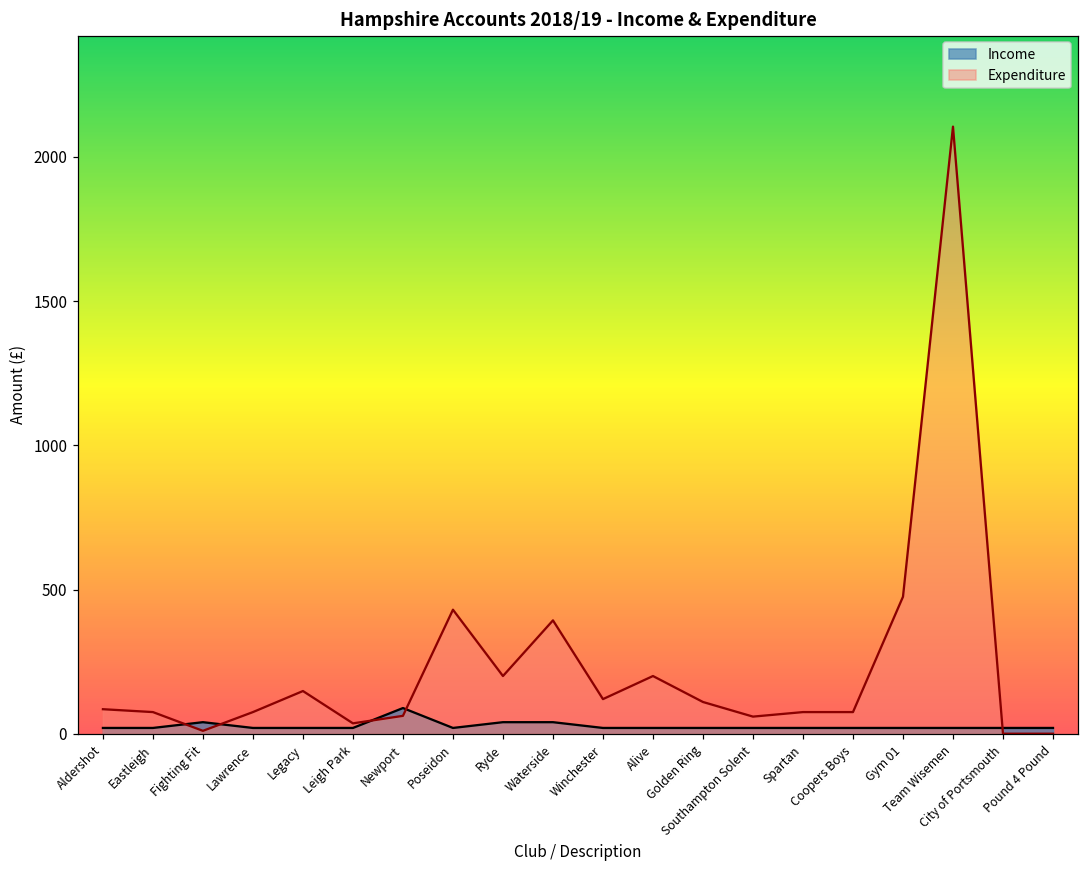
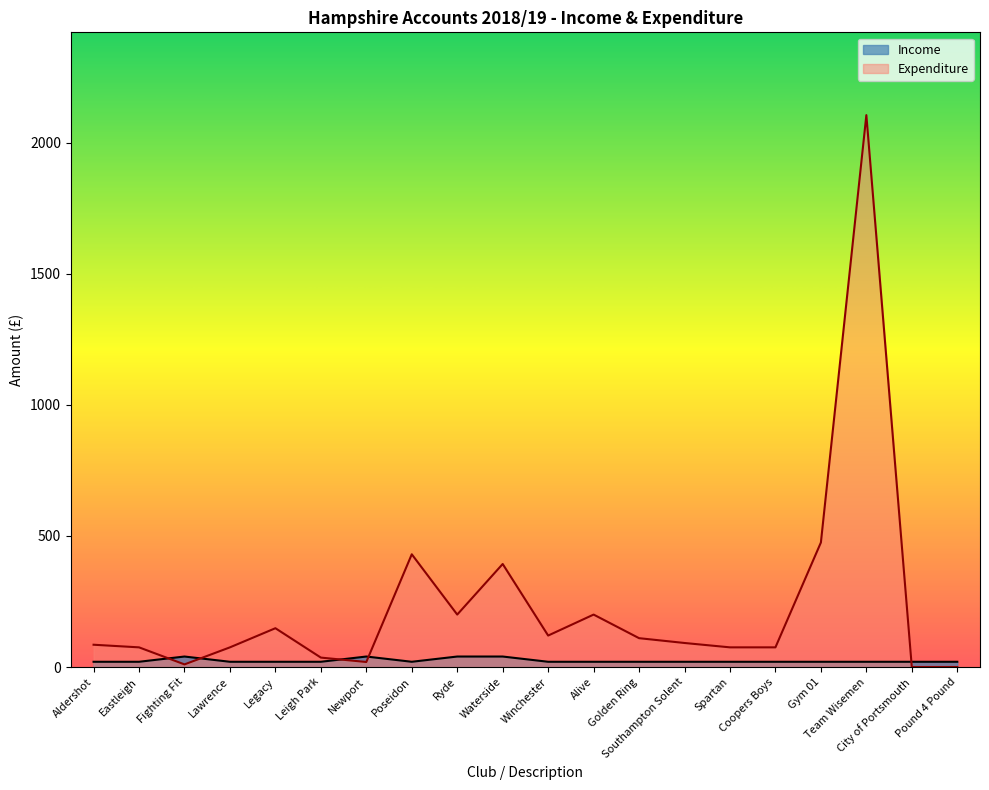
Income, Newport: 90 -> 40
Expenditure, Newport: 60 -> 20
Expenditure, Southampton Solent: 60 -> 90
